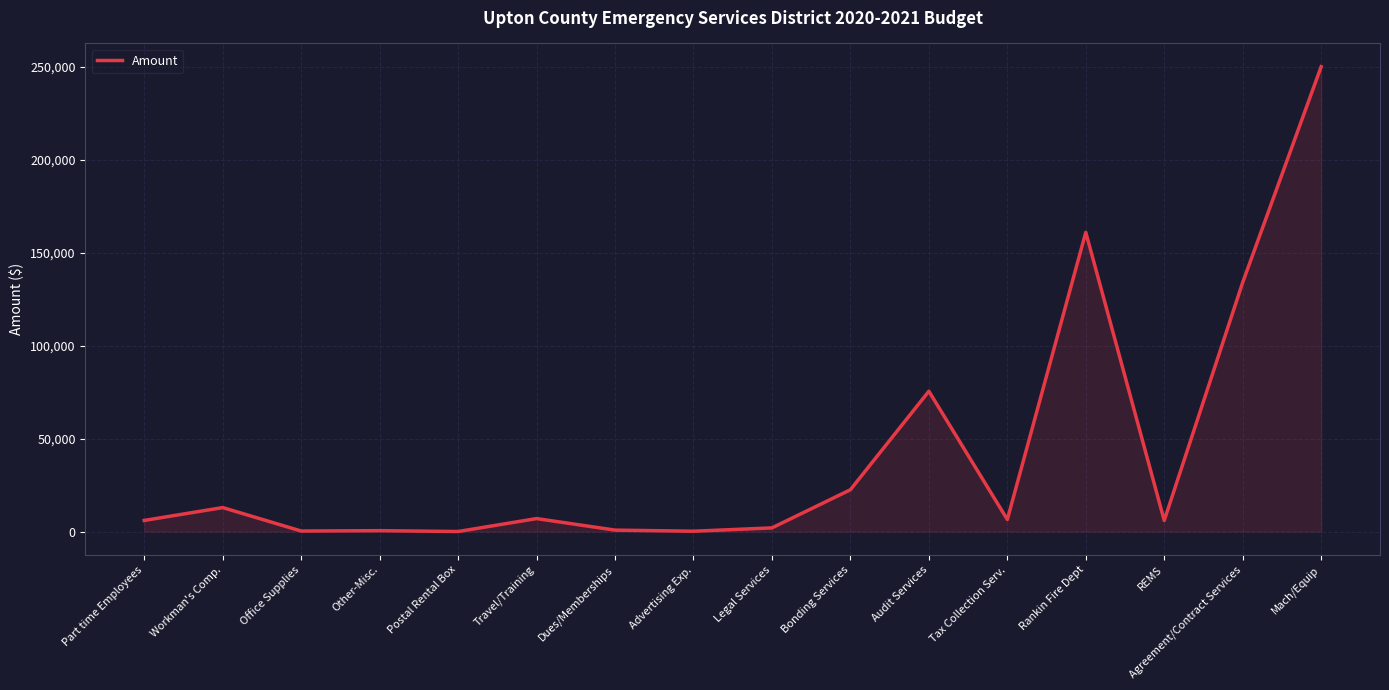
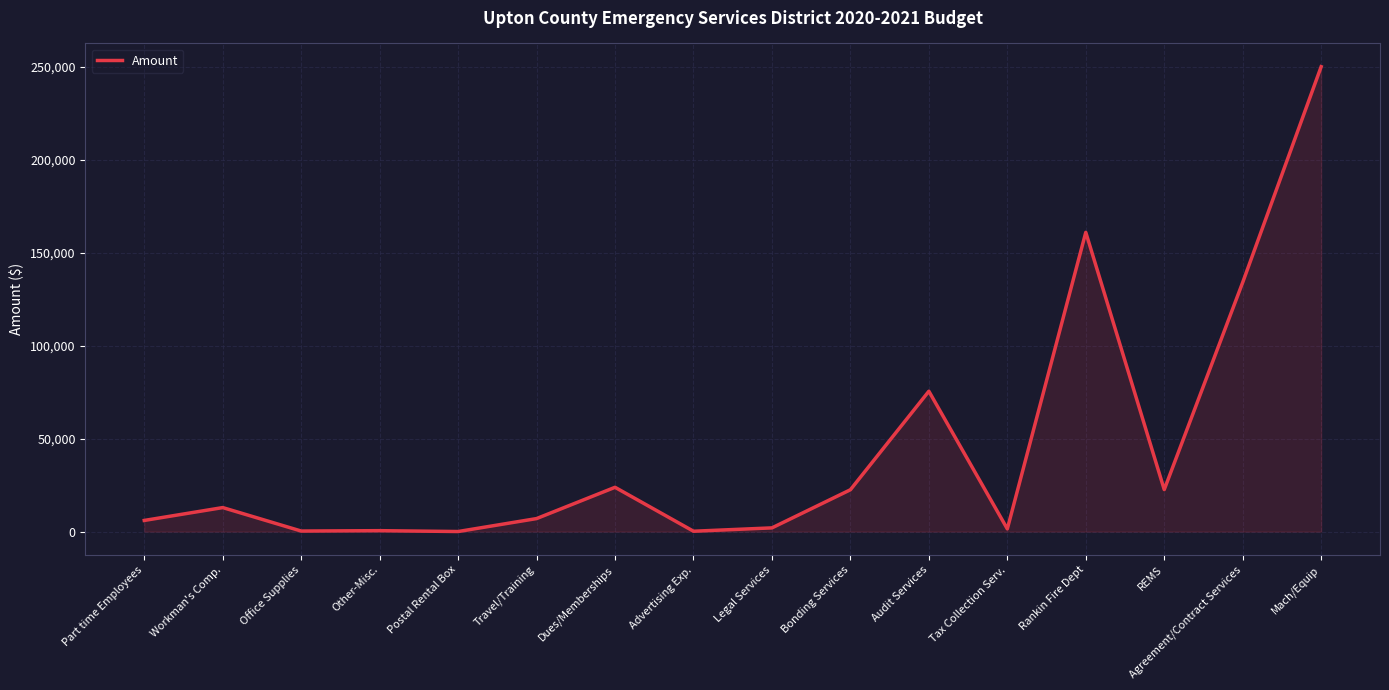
Dues/Memberships: 1,000 -> 24,000
Tax Collection Serv.: 7,000 -> 1,000
REMS: 6,000 -> 23,000
